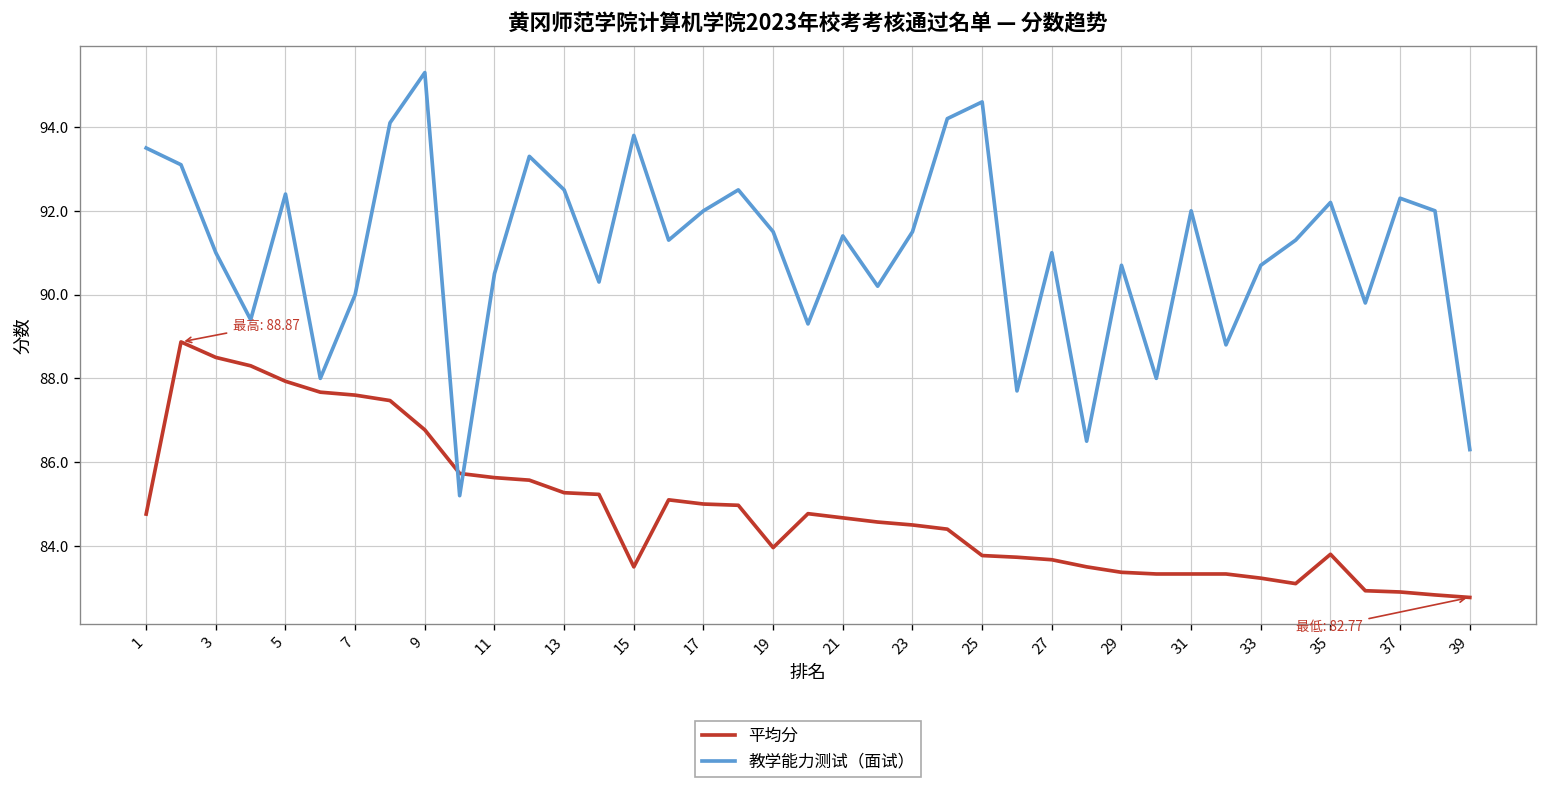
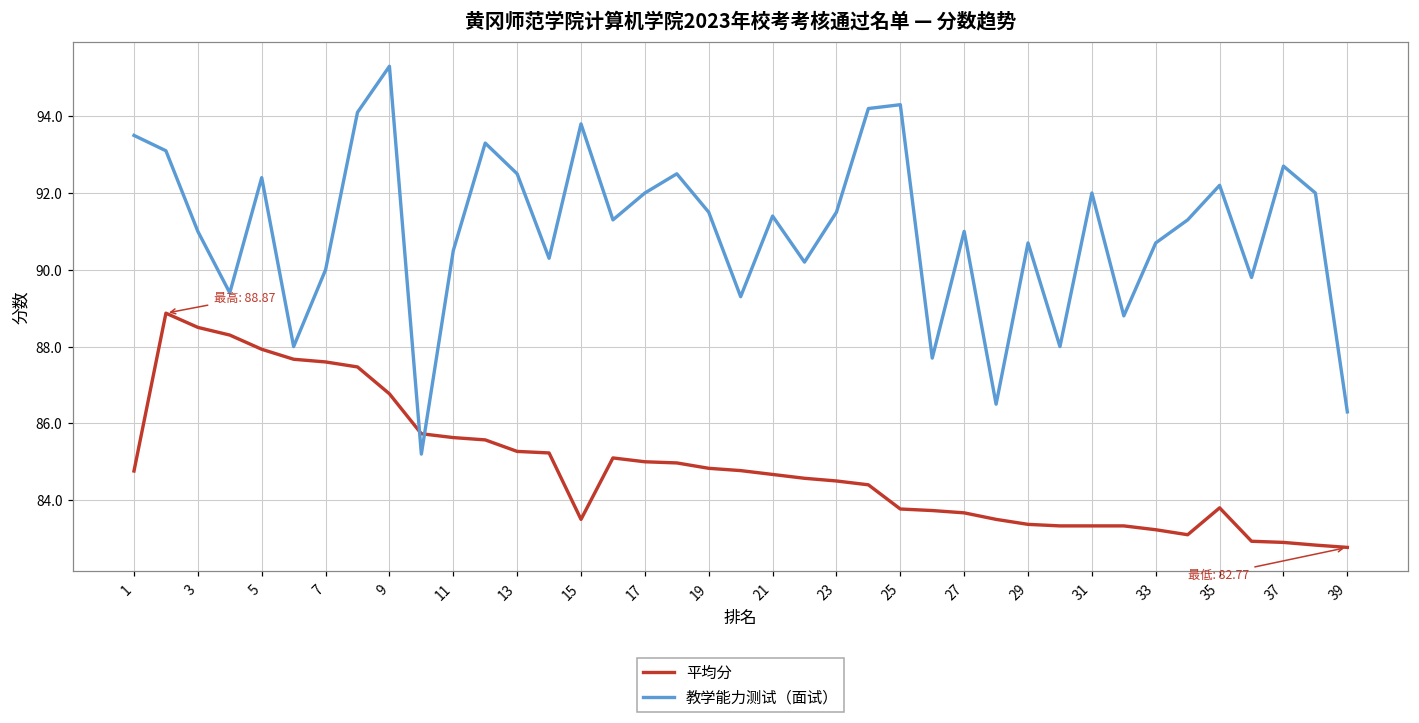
平均分, 19: 84.0 -> 84.8
教学能力测试（面试）, 25: 94.6 -> 94.3
教学能力测试（面试）, 37: 92.3 -> 92.7
